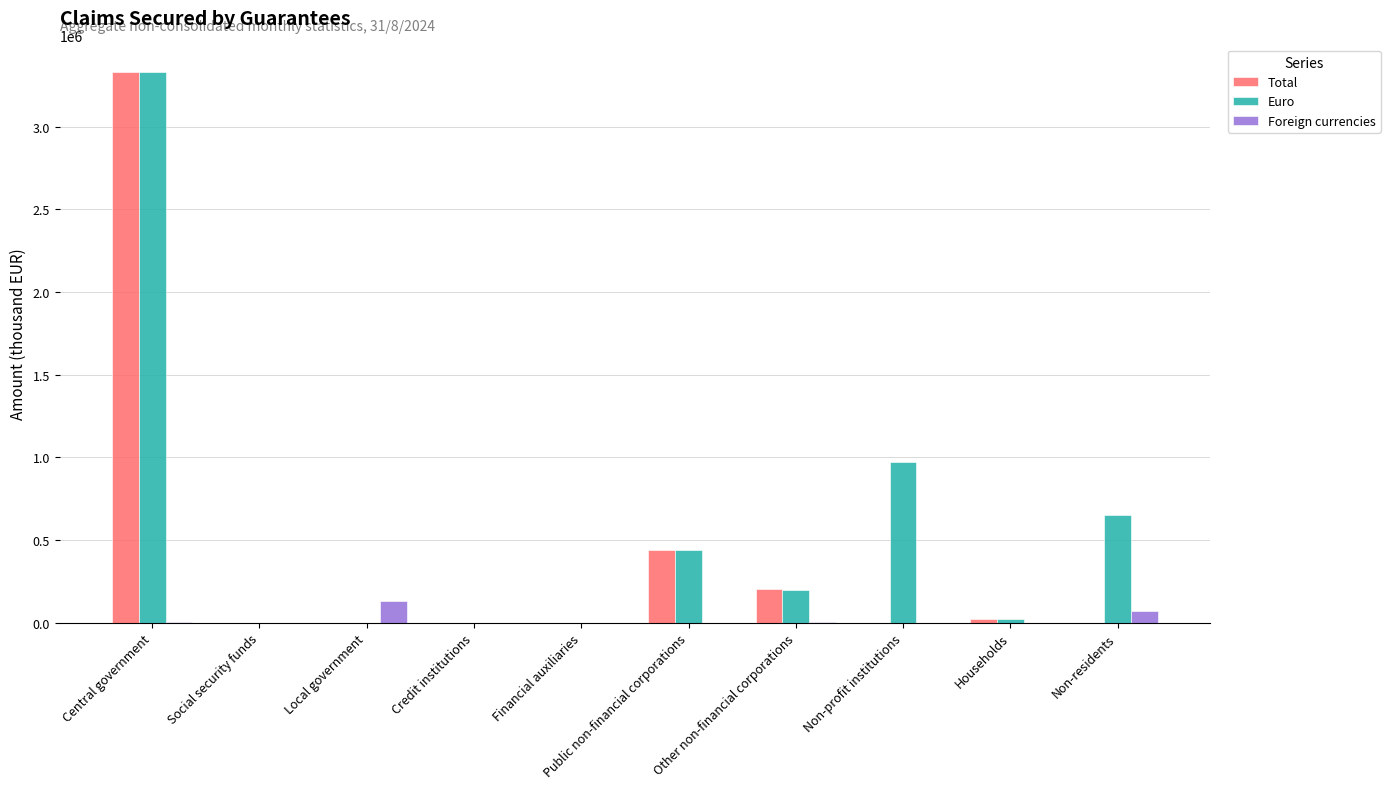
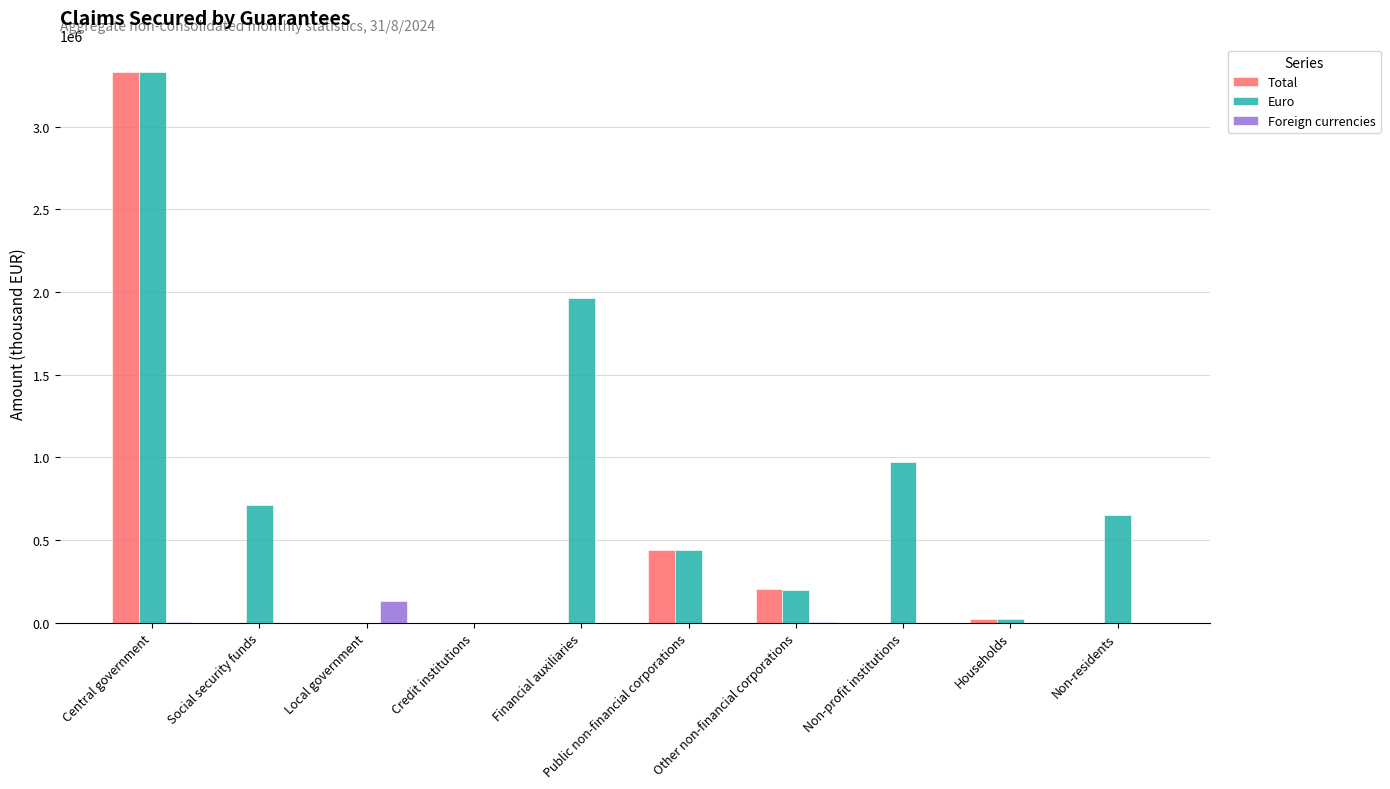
Euro, Social security funds: 0 -> 710000
Euro, Financial auxiliaries: 0 -> 1960000
Foreign currencies, Non-residents: 70000 -> 0
